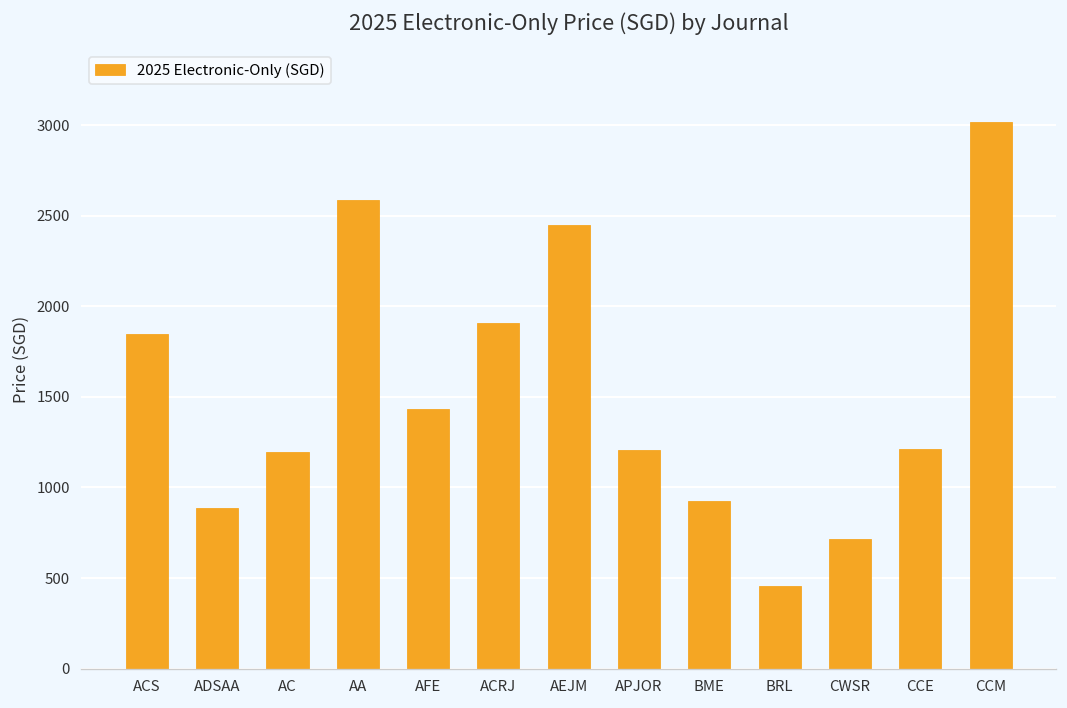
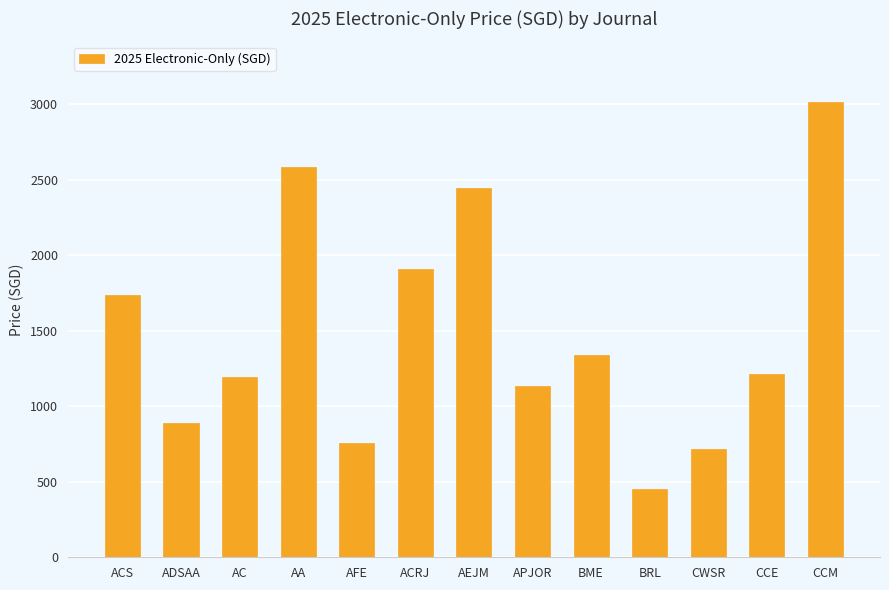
ACS: 1850 -> 1740
AFE: 1430 -> 760
APJOR: 1210 -> 1140
BME: 930 -> 1340
